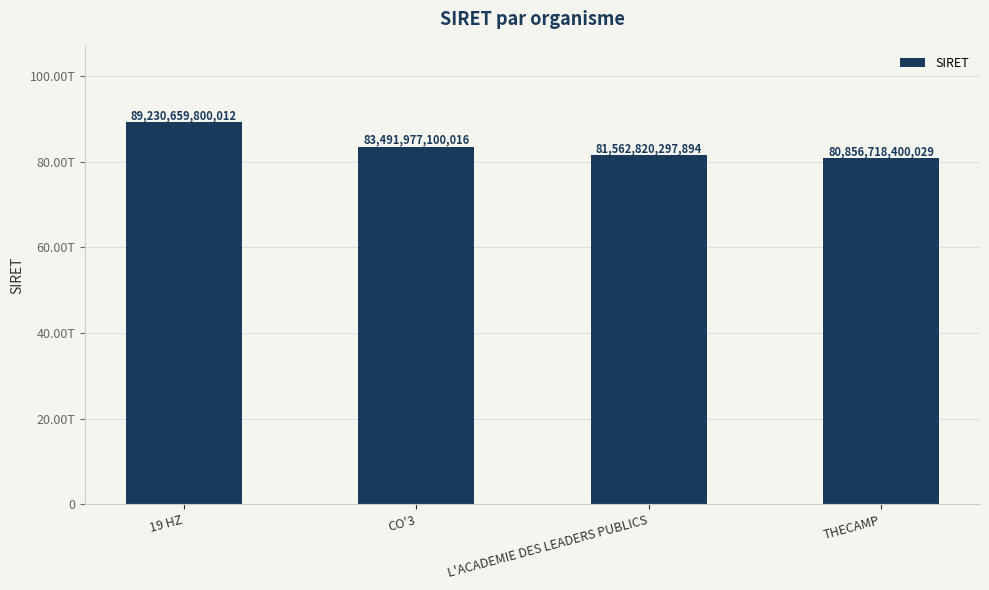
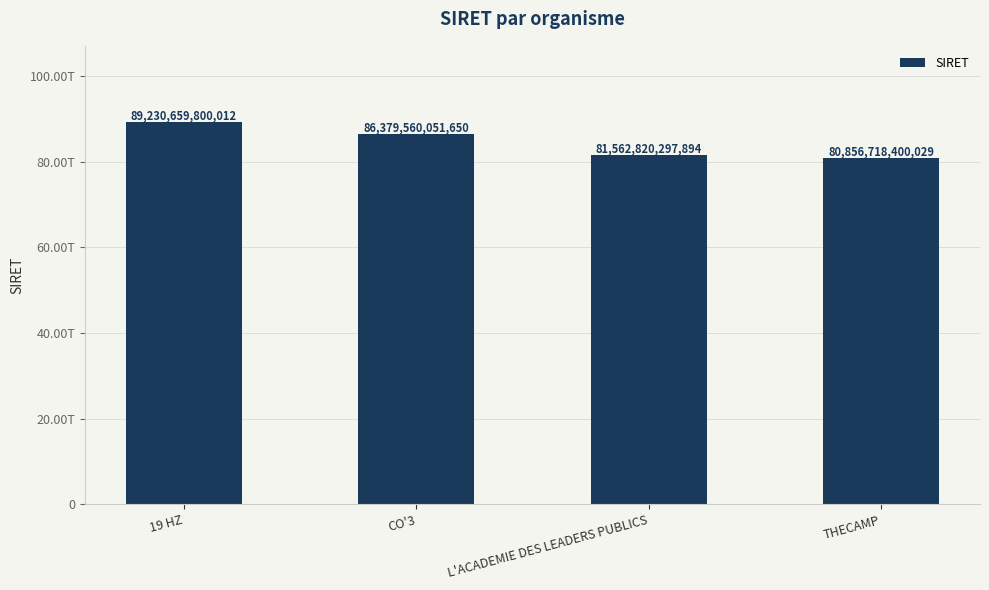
CO'3: 83,491,977,100,016 -> 86,379,560,051,650
